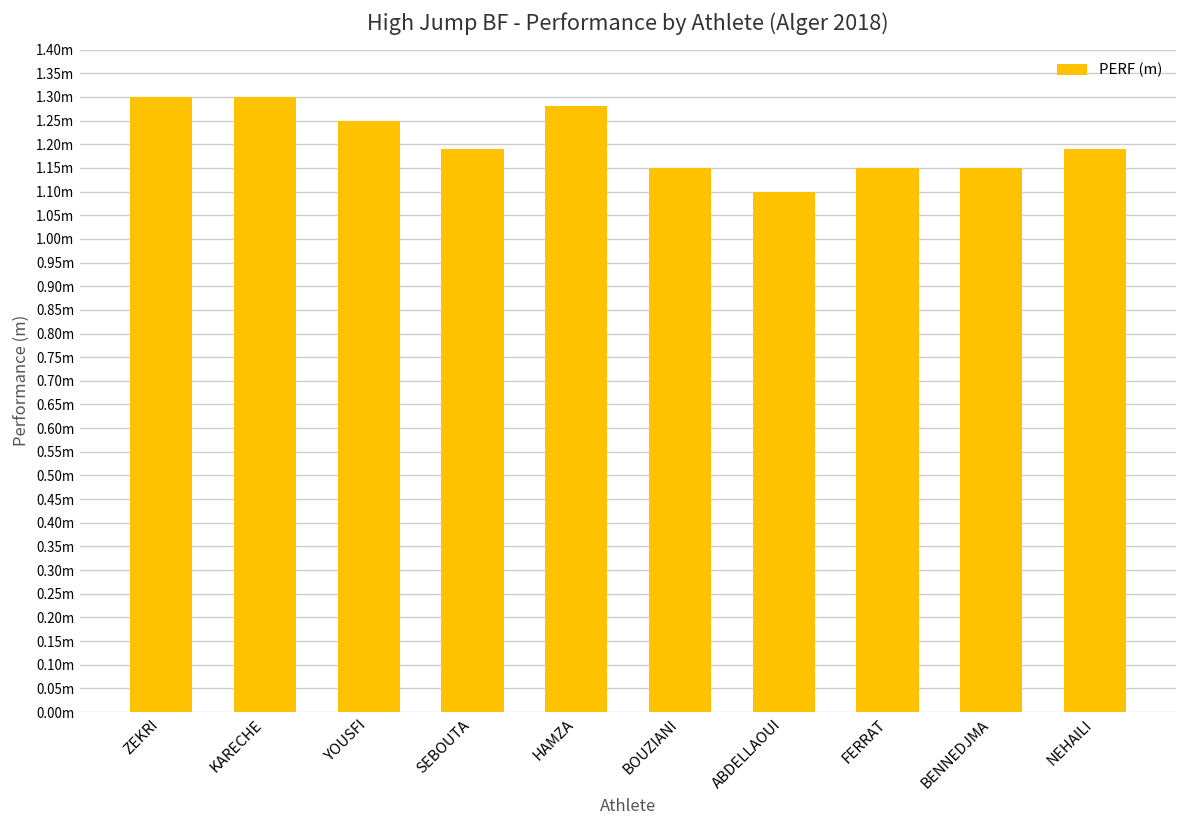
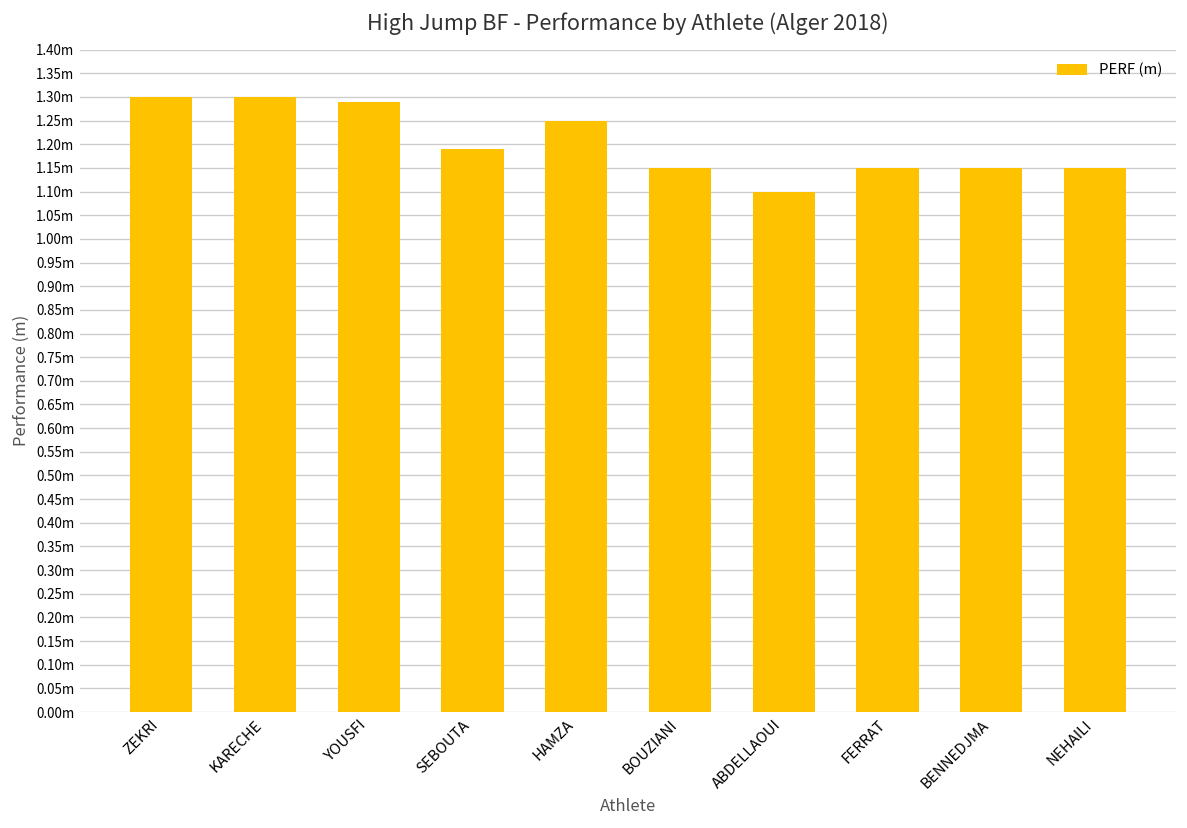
YOUSFI: 1.25m -> 1.29m
HAMZA: 1.28m -> 1.25m
NEHAILI: 1.19m -> 1.15m
